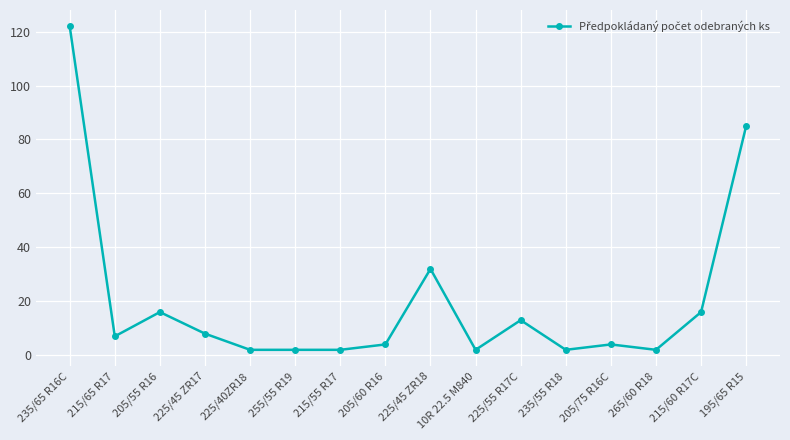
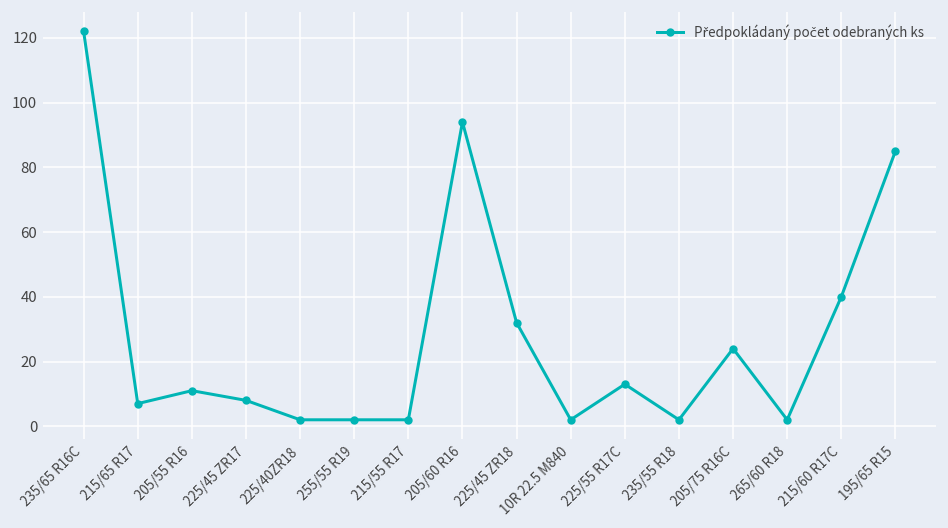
205/55 R16: 16 -> 11
205/60 R16: 4 -> 94
205/75 R16C: 4 -> 24
215/60 R17C: 16 -> 40
